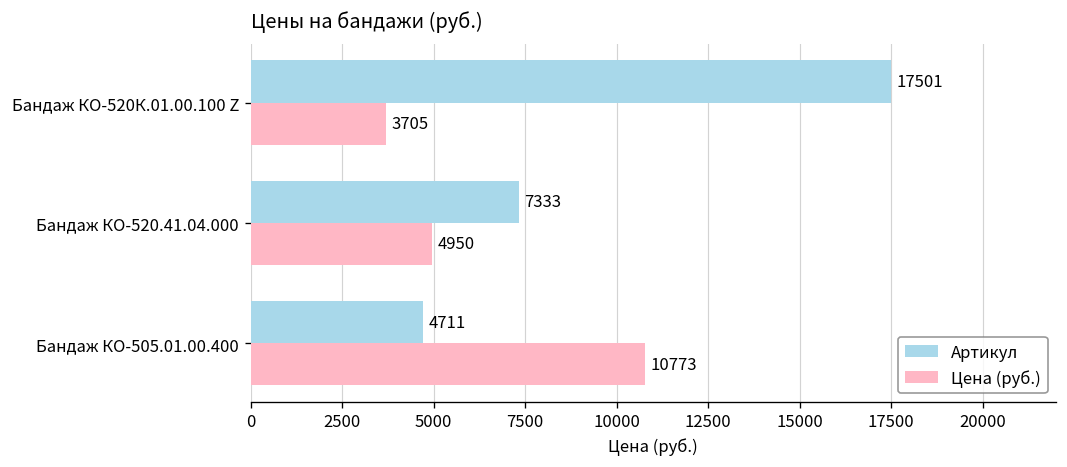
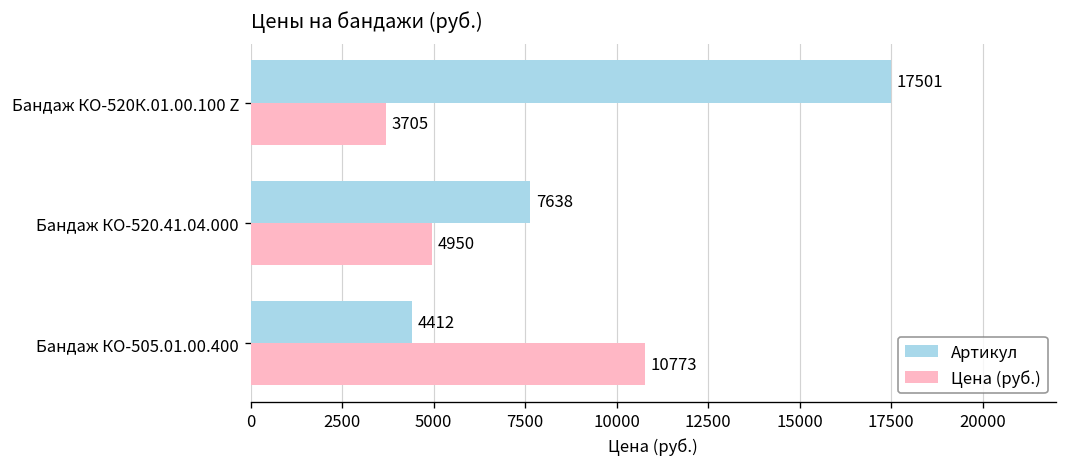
Артикул, Бандаж КО-520.41.04.000: 7333 -> 7638
Артикул, Бандаж КО-505.01.00.400: 4711 -> 4412
